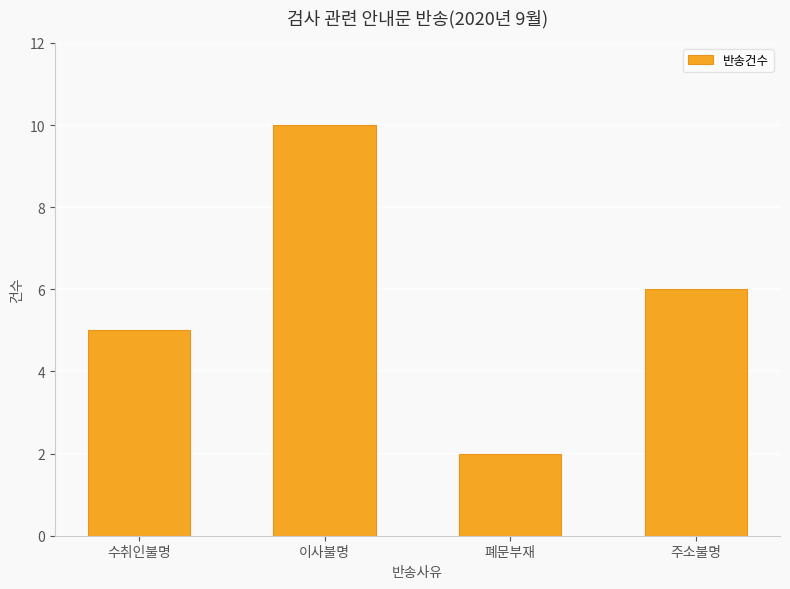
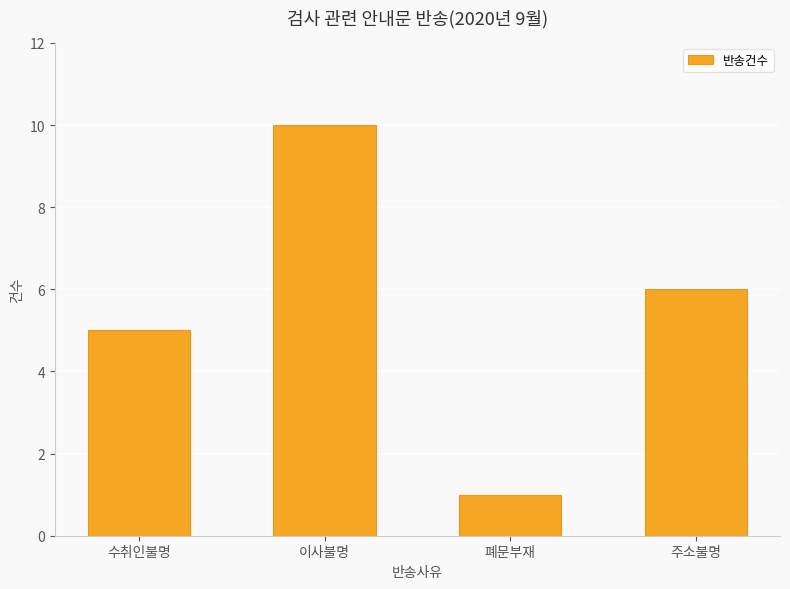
폐문부재: 2 -> 1
